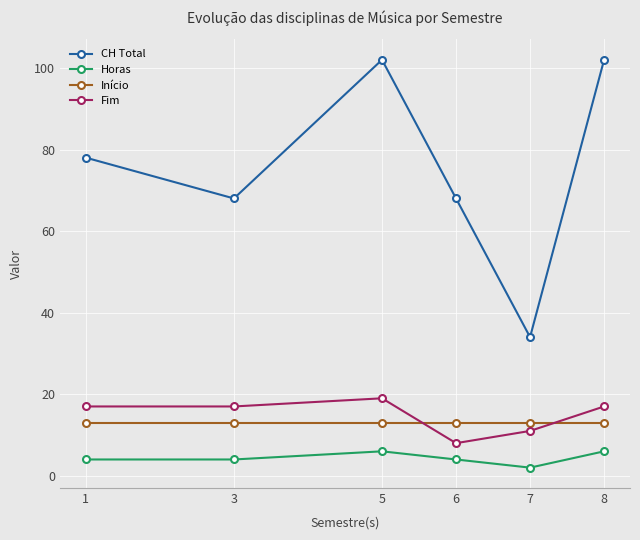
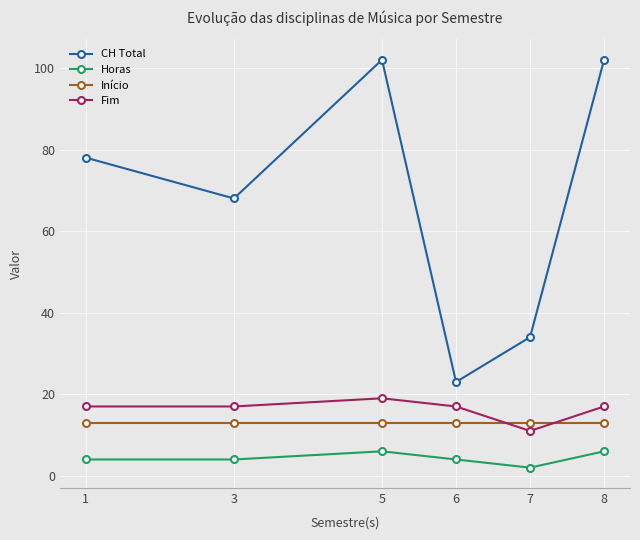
CH Total, 6: 68 -> 23
Fim, 6: 8 -> 17
